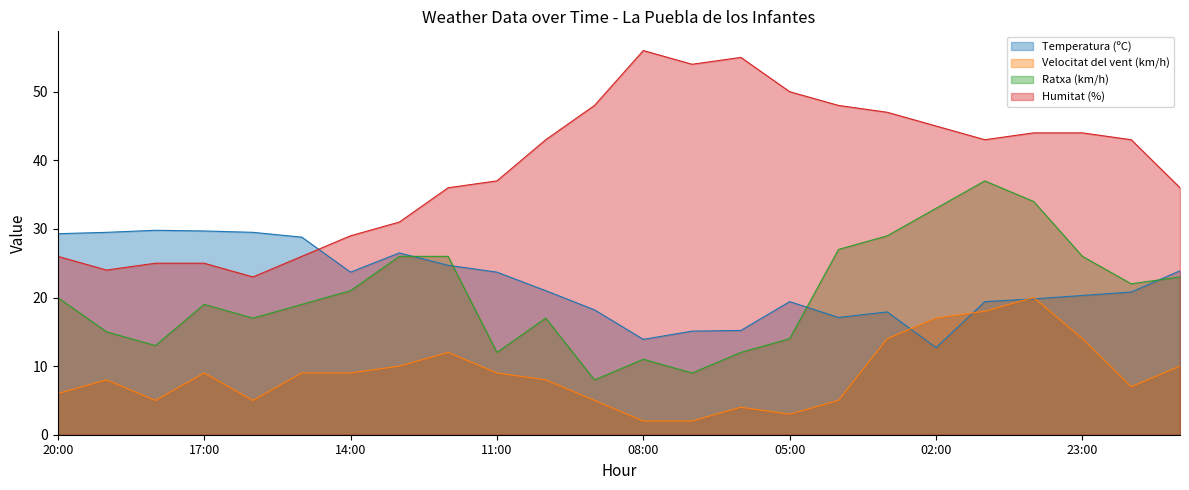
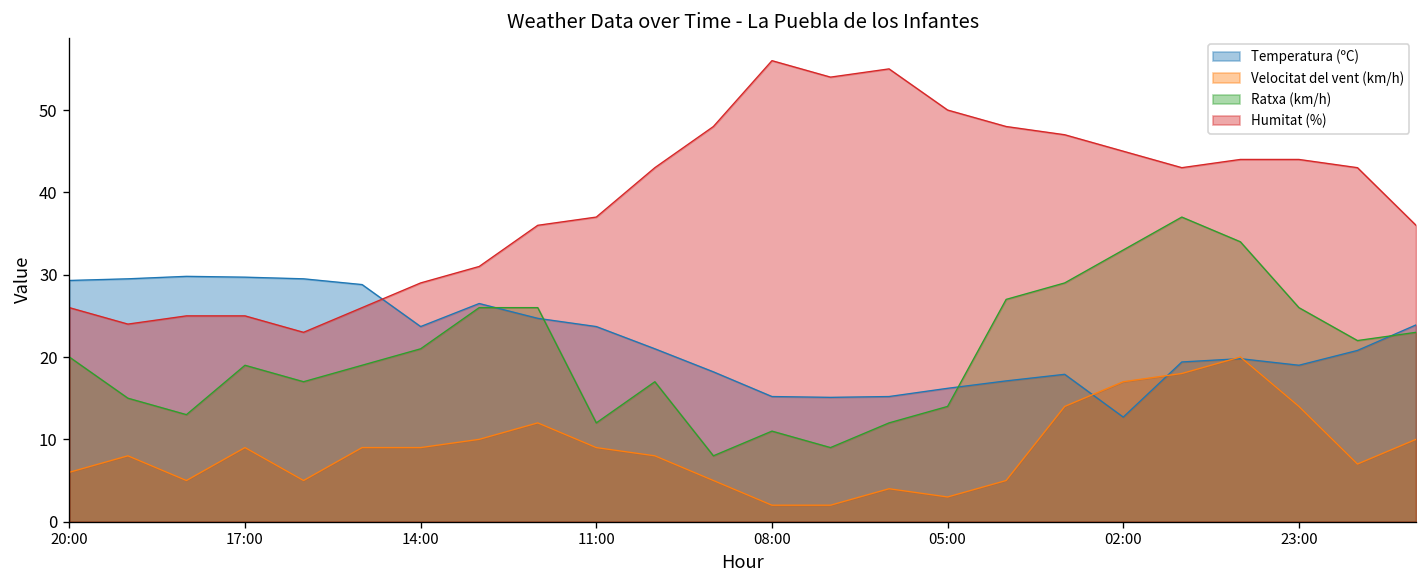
Temperatura (ºC), 08:00: 14 -> 15
Temperatura (ºC), 05:00: 19 -> 16
Temperatura (ºC), 23:00: 20 -> 19
